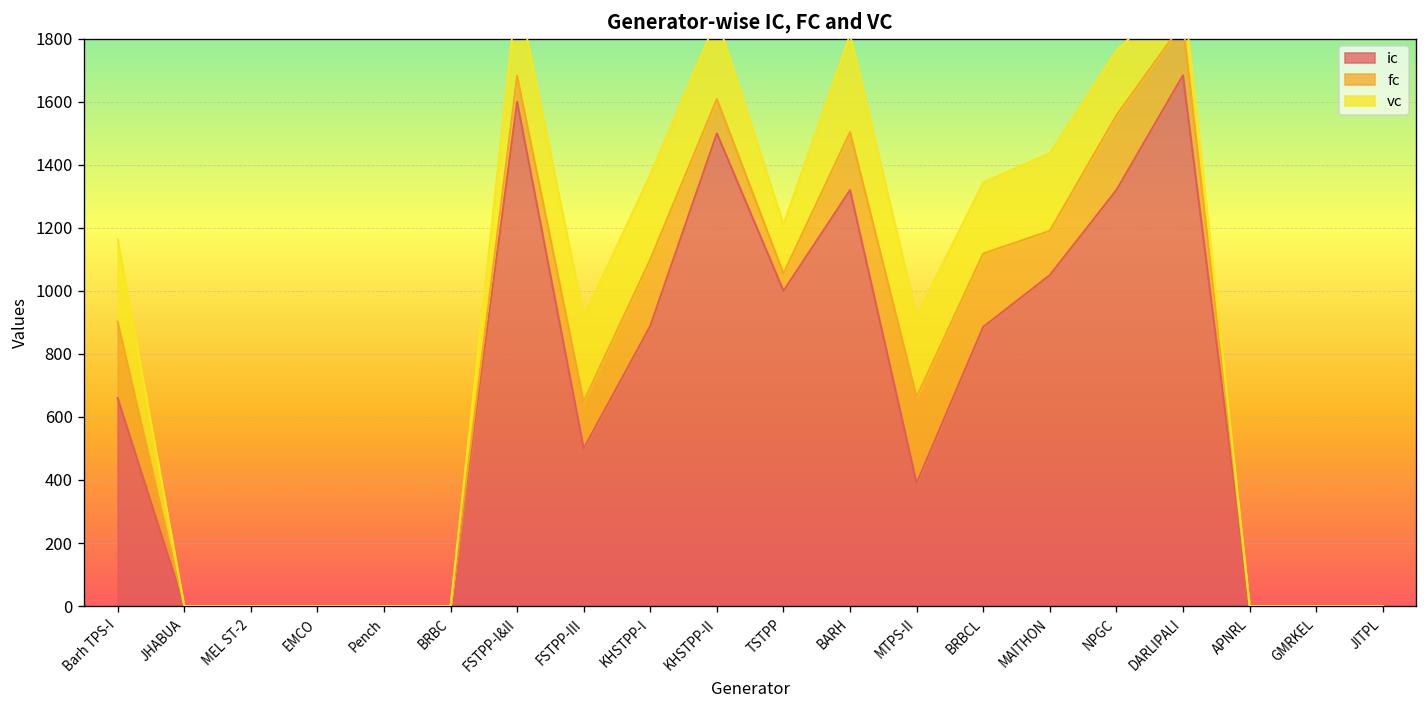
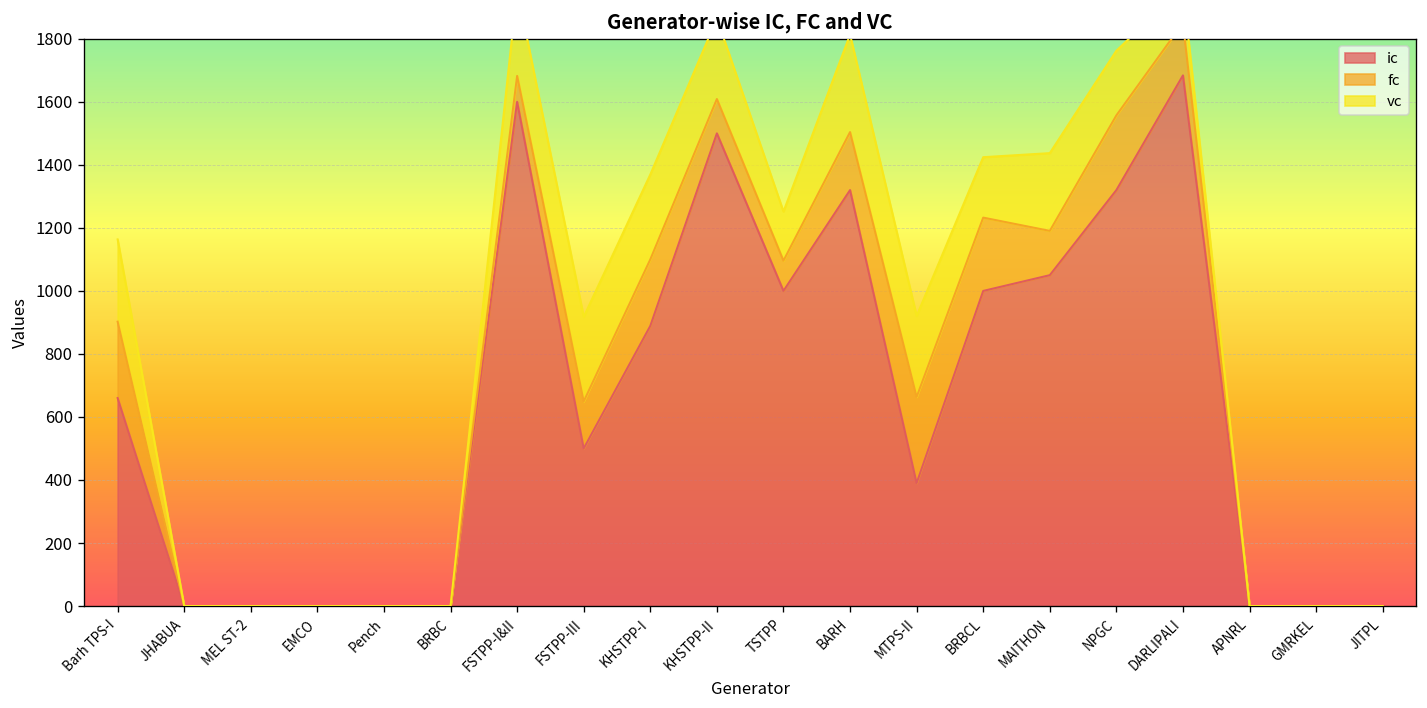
fc, TSTPP: 50 -> 100
ic, BRBCL: 890 -> 1000
vc, BRBCL: 230 -> 190
